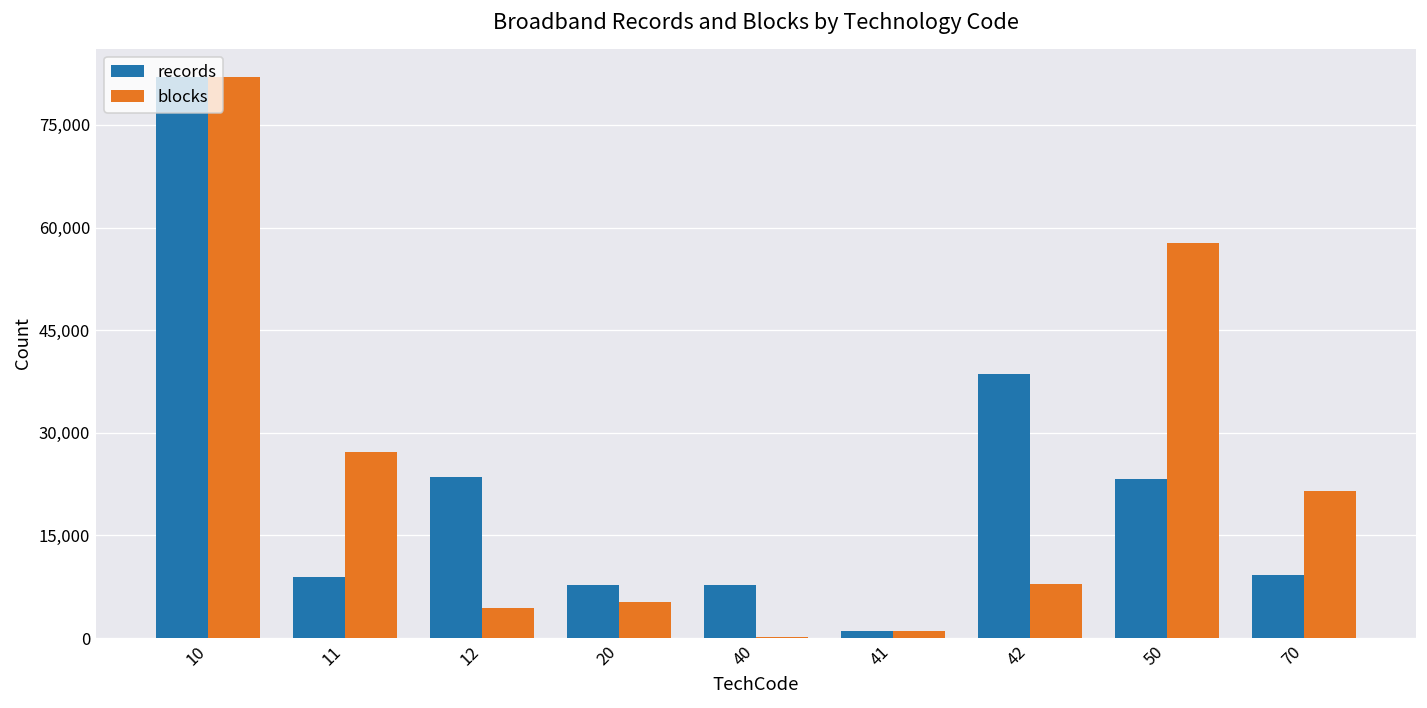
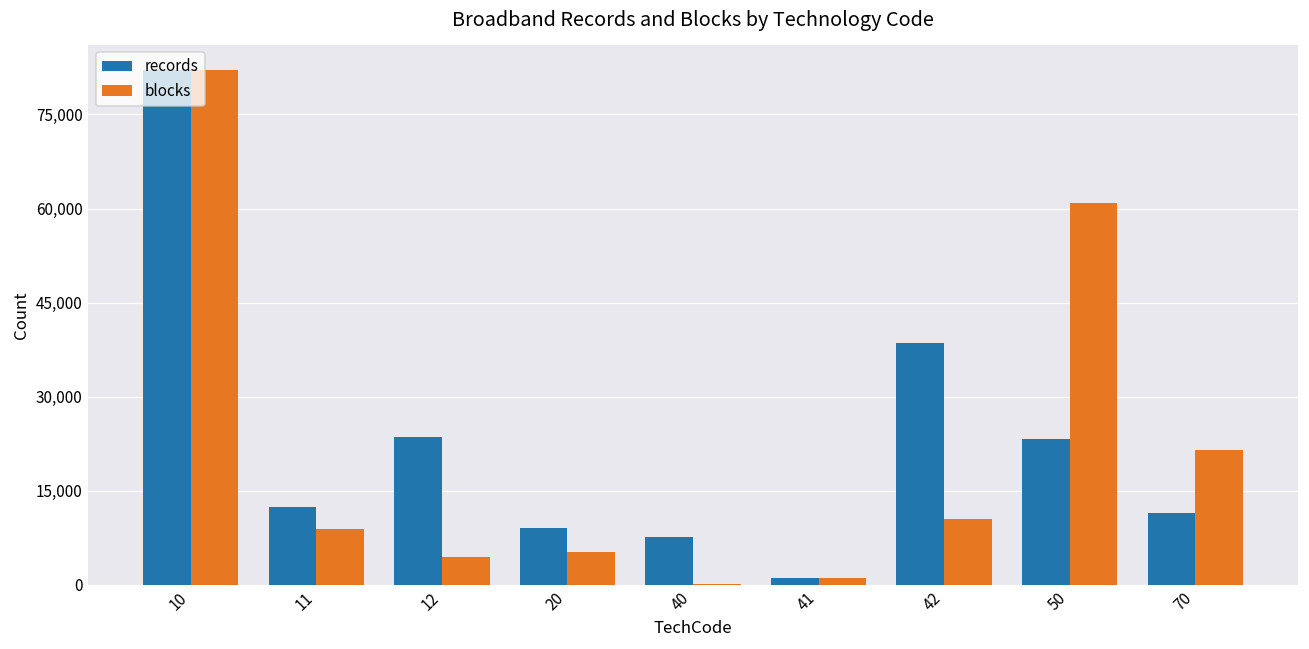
records, 11: 9,000 -> 12,000
blocks, 11: 27,000 -> 9,000
records, 20: 8,000 -> 9,000
blocks, 42: 8,000 -> 10,000
blocks, 50: 58,000 -> 61,000
records, 70: 9,000 -> 11,000
